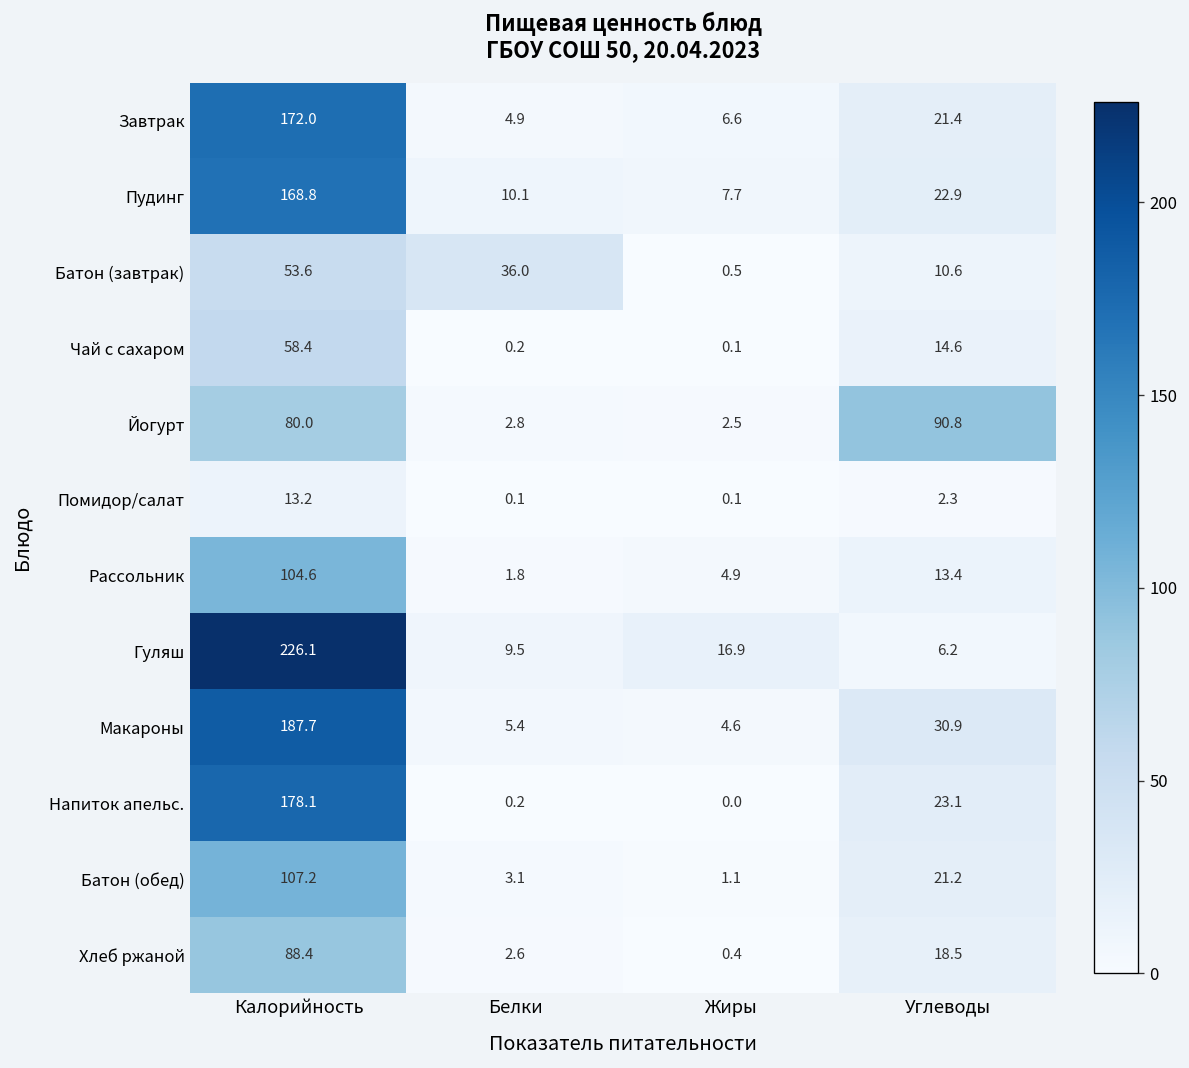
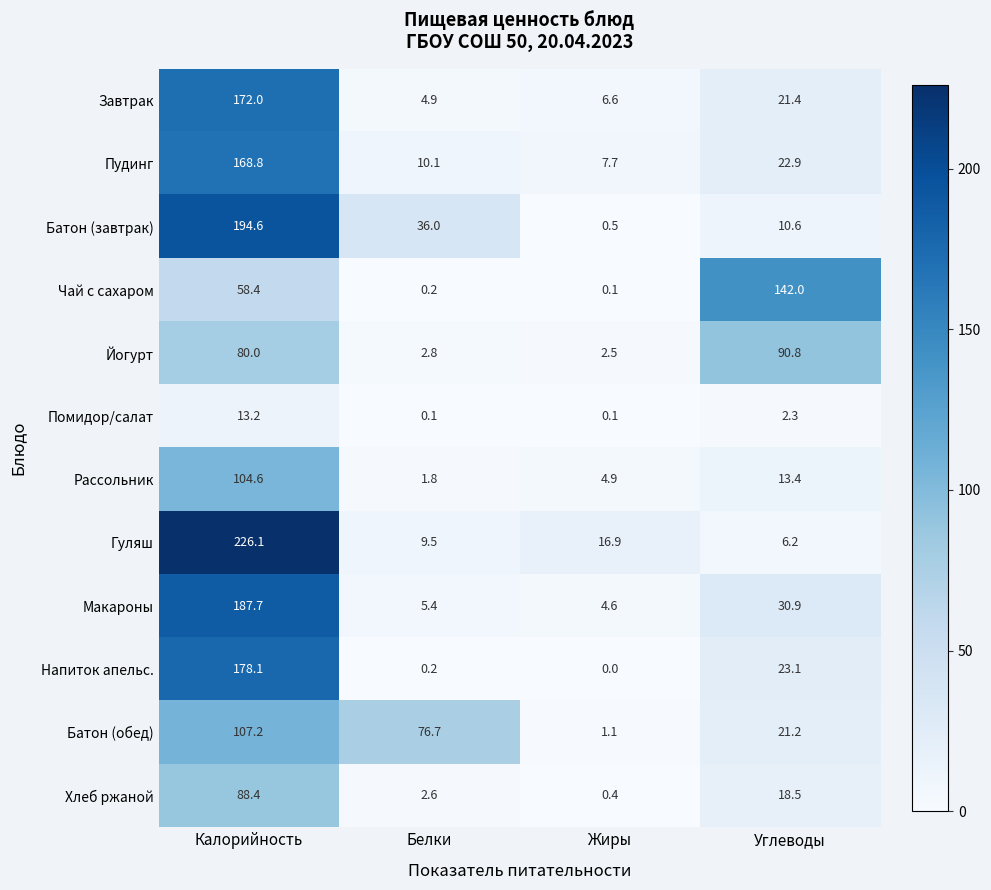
Батон (завтрак), Калорийность: 53.6 -> 194.6
Чай с сахаром, Углеводы: 14.6 -> 142.0
Батон (обед), Белки: 3.1 -> 76.7
